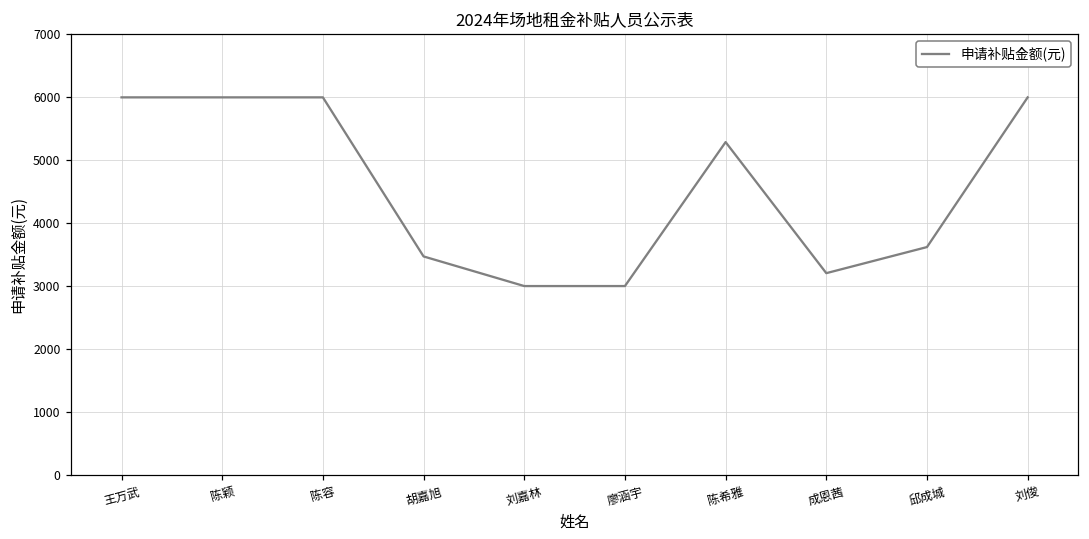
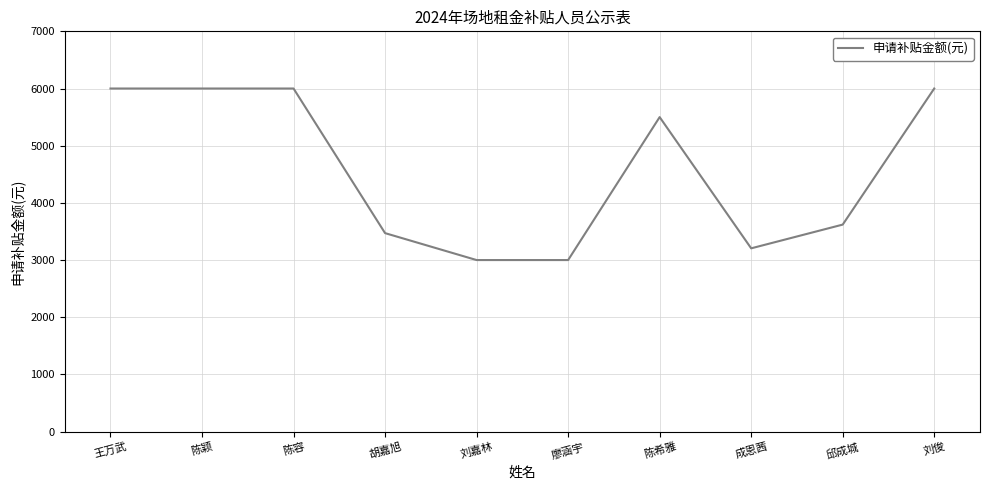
陈希雅: 5300 -> 5500
